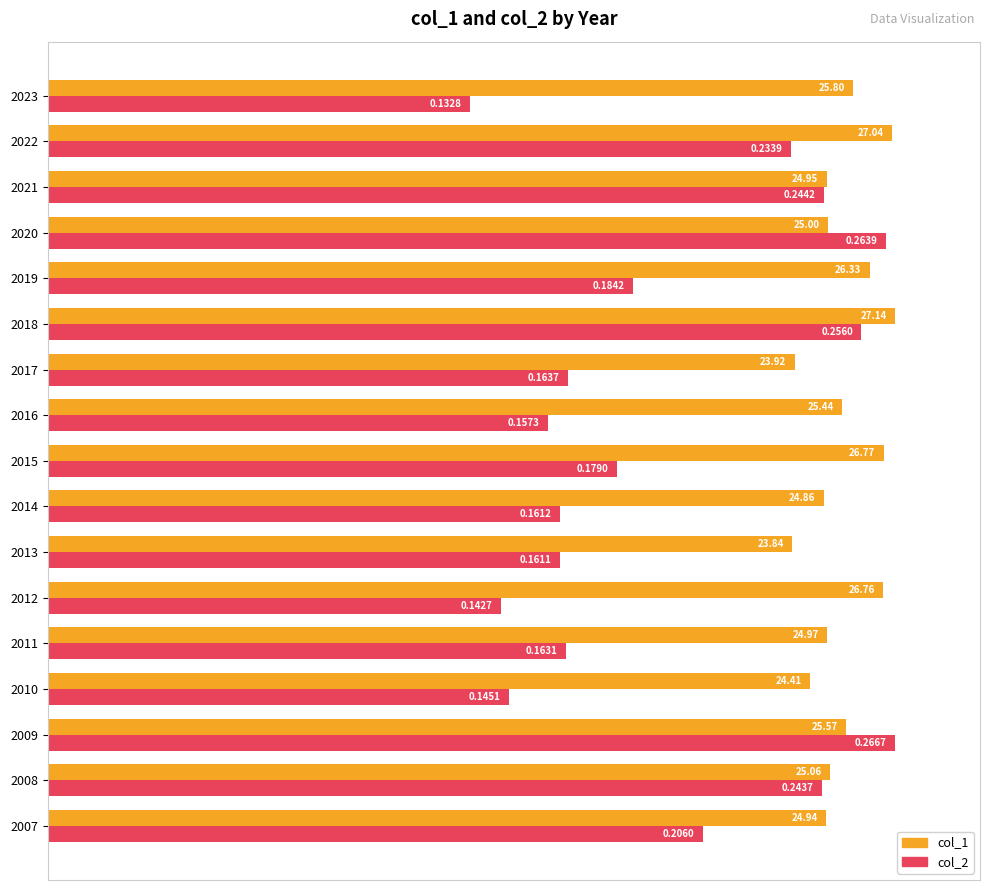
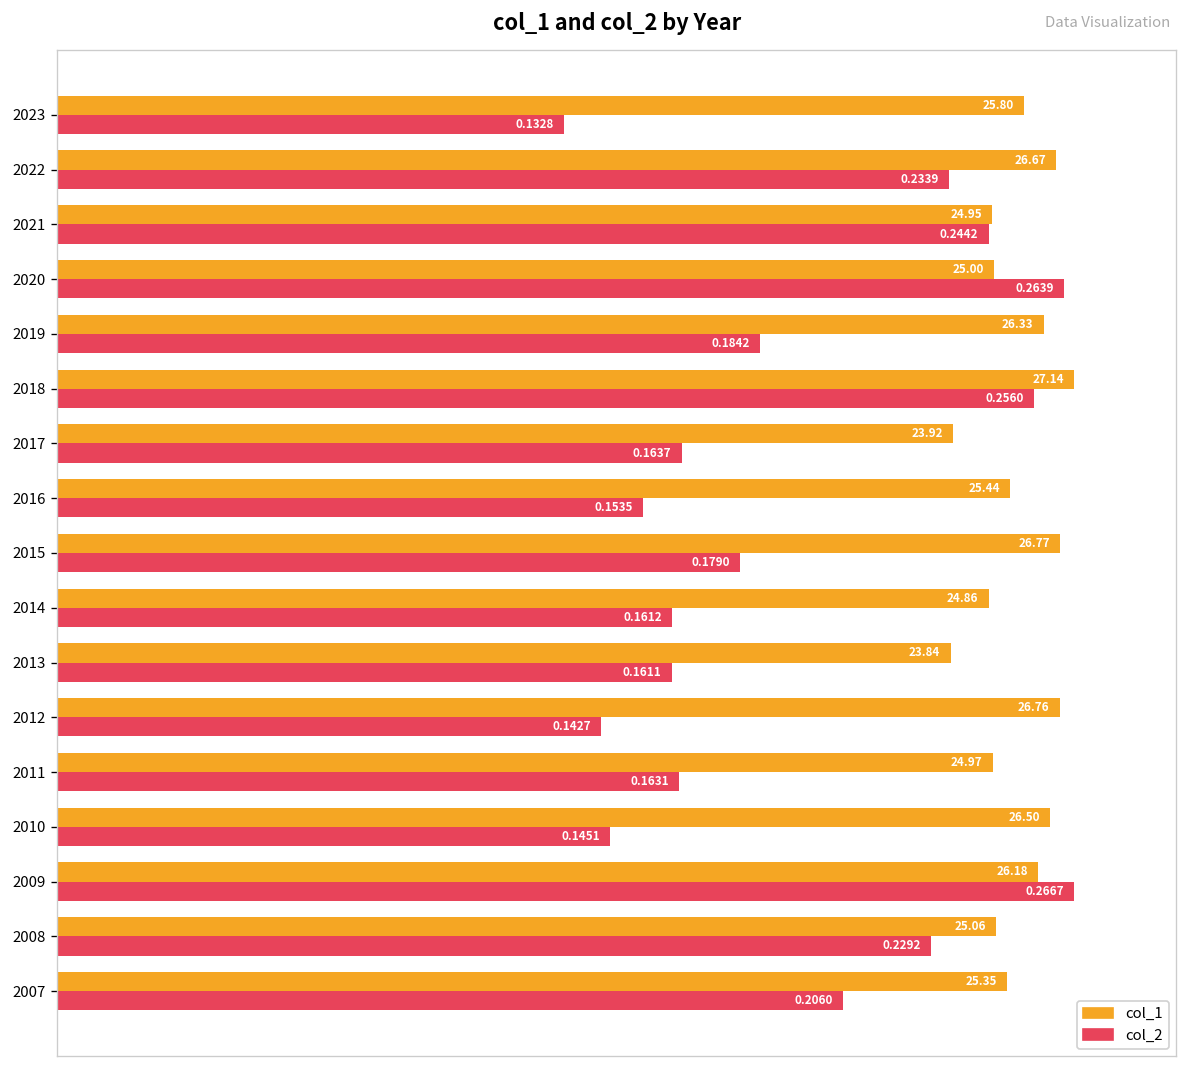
col_1, 2022: 27.04 -> 26.67
col_2, 2016: 0.1573 -> 0.1535
col_1, 2010: 24.41 -> 26.50
col_1, 2009: 25.57 -> 26.18
col_2, 2008: 0.2437 -> 0.2292
col_1, 2007: 24.94 -> 25.35
